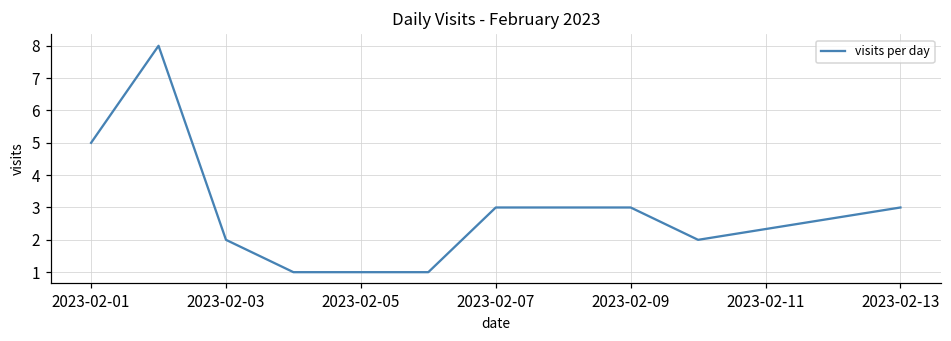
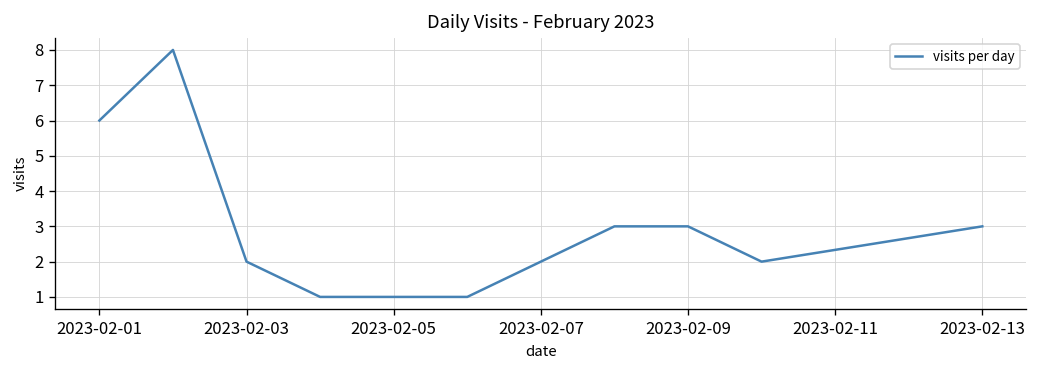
2023-02-01: 5 -> 6
2023-02-07: 3 -> 2
